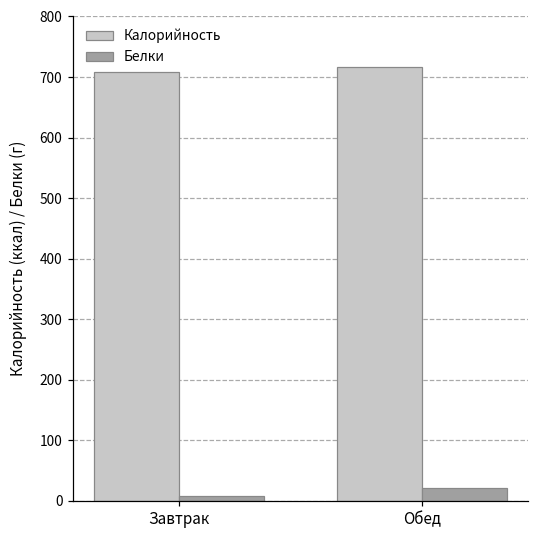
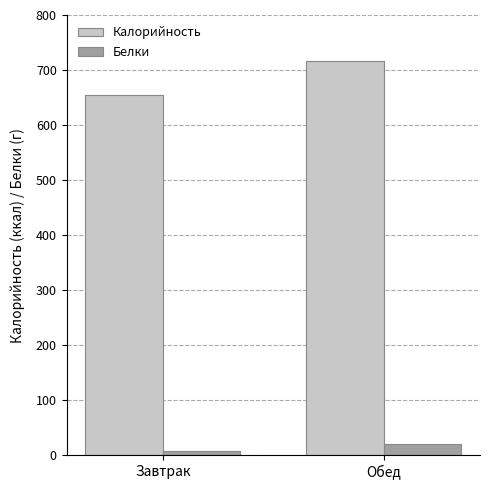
Калорийность, Завтрак: 710 -> 650
